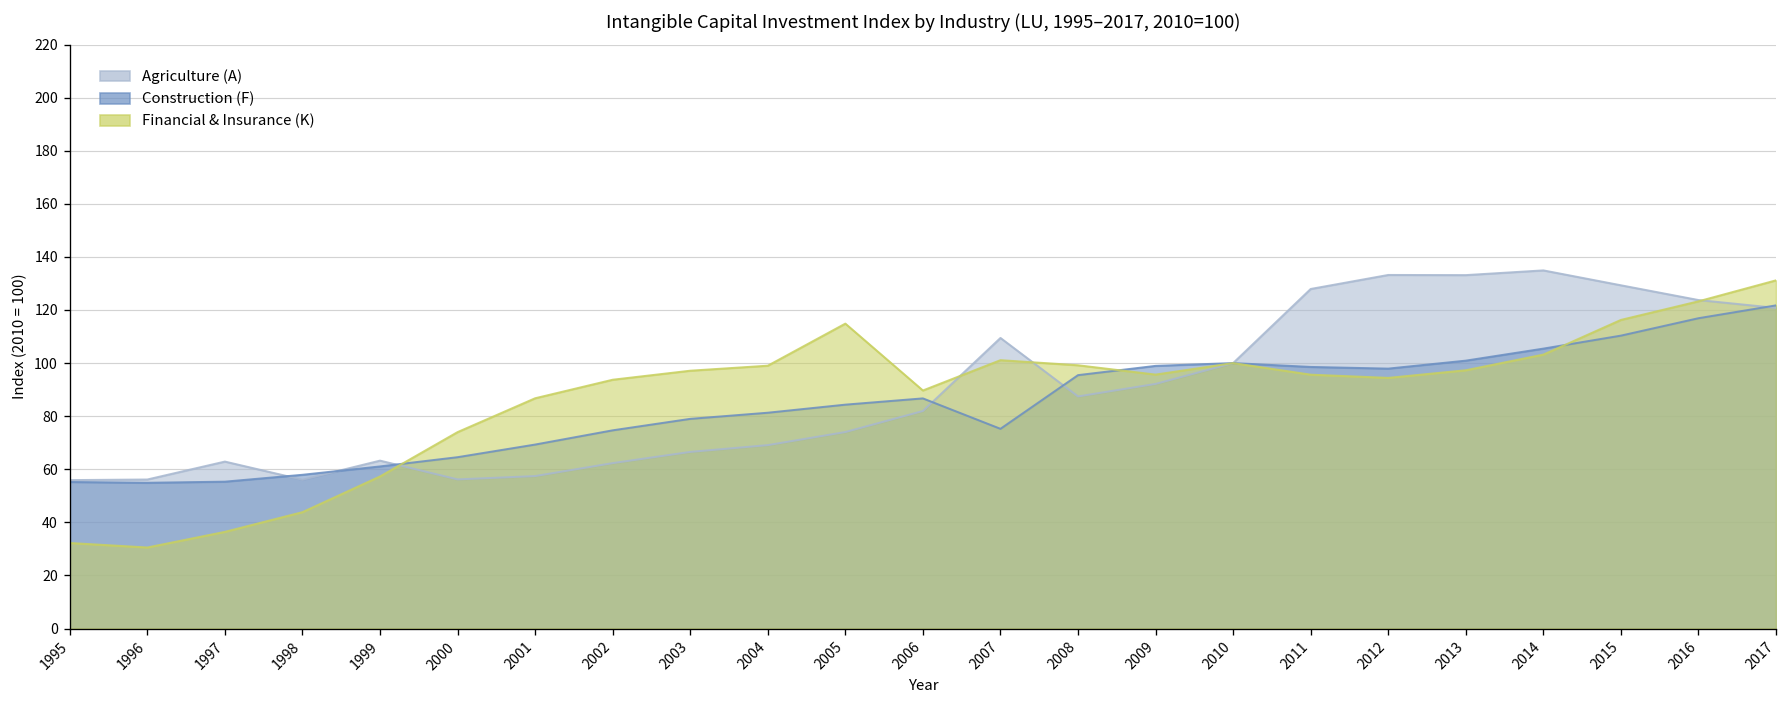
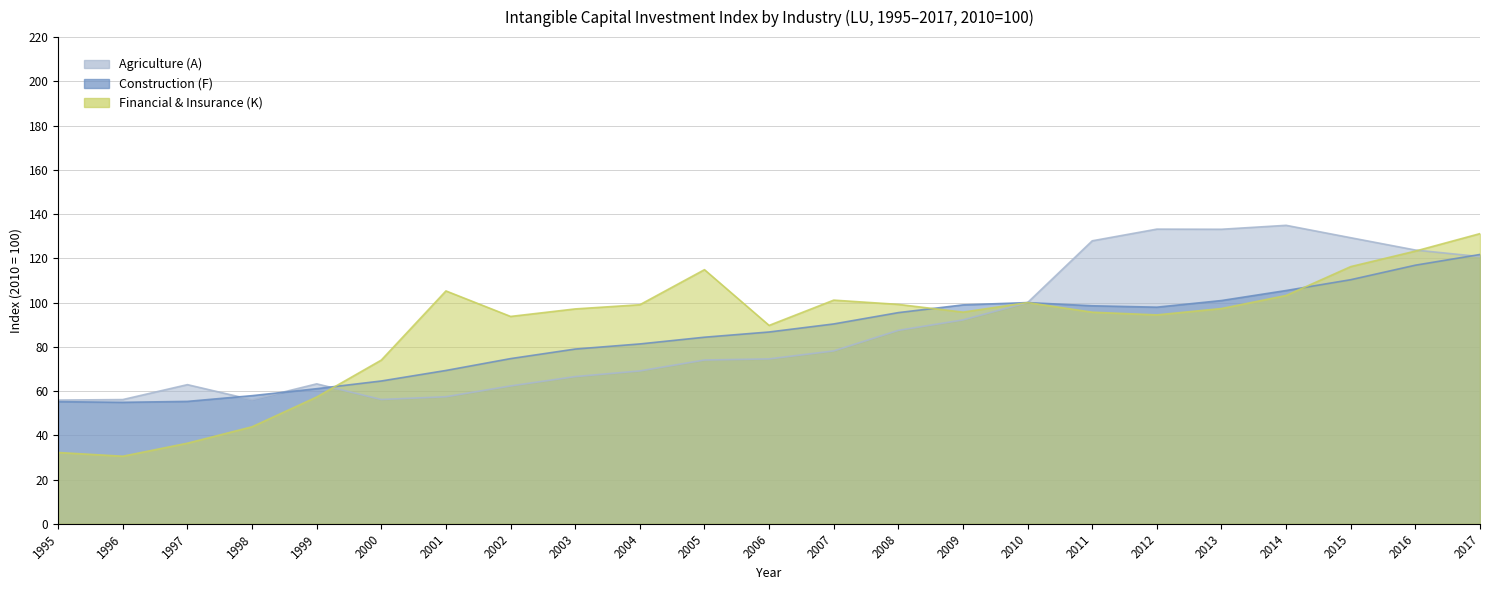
Financial & Insurance (K), 2001: 87 -> 105
Agriculture (A), 2006: 82 -> 75
Agriculture (A), 2007: 109 -> 78
Construction (F), 2007: 75 -> 90
